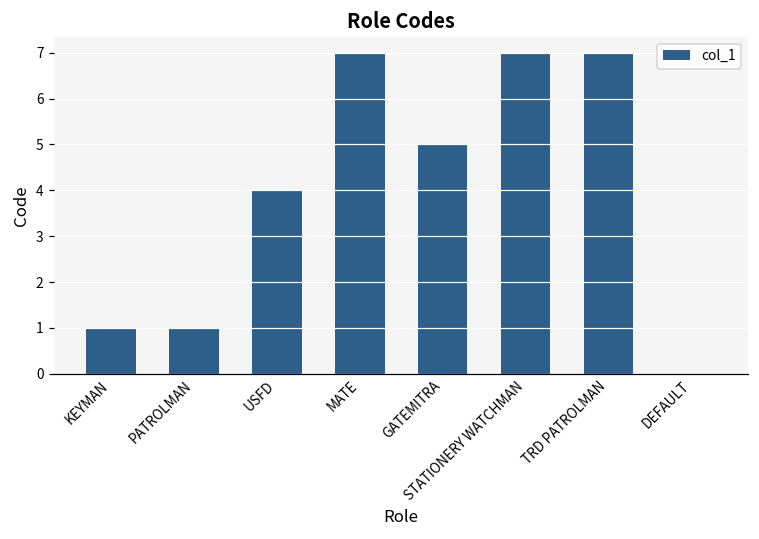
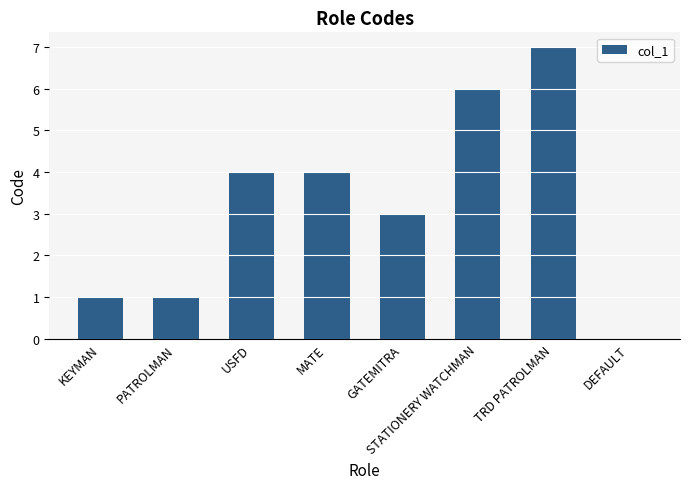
MATE: 7 -> 4
GATEMITRA: 5 -> 3
STATIONERY WATCHMAN: 7 -> 6
